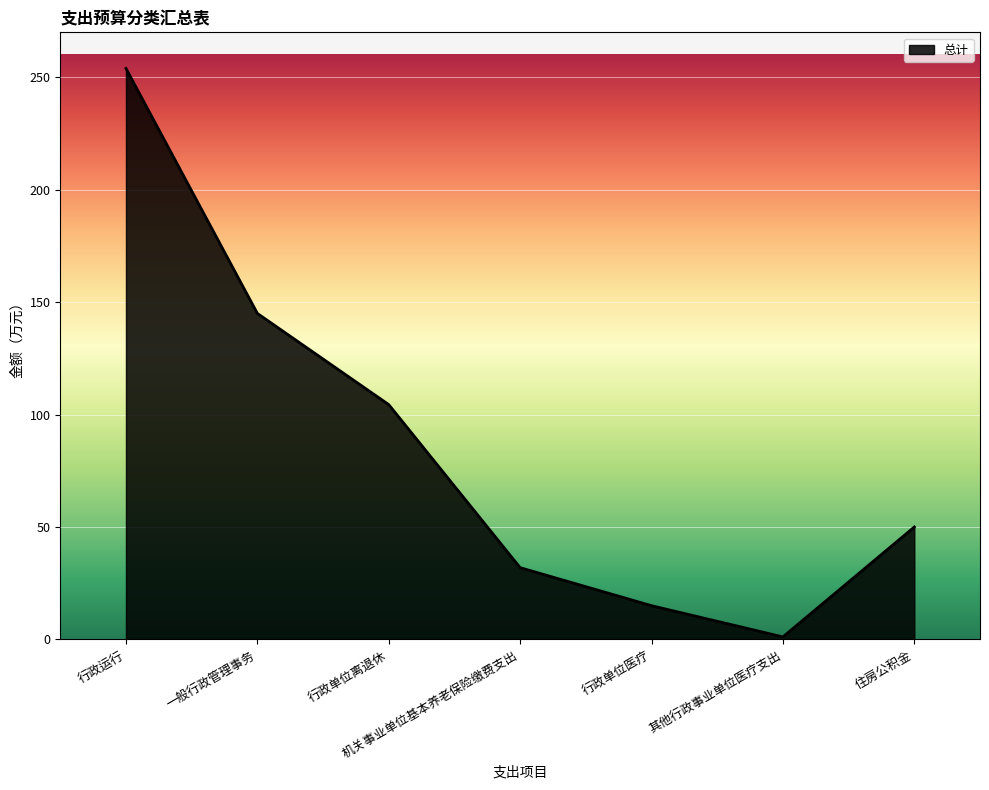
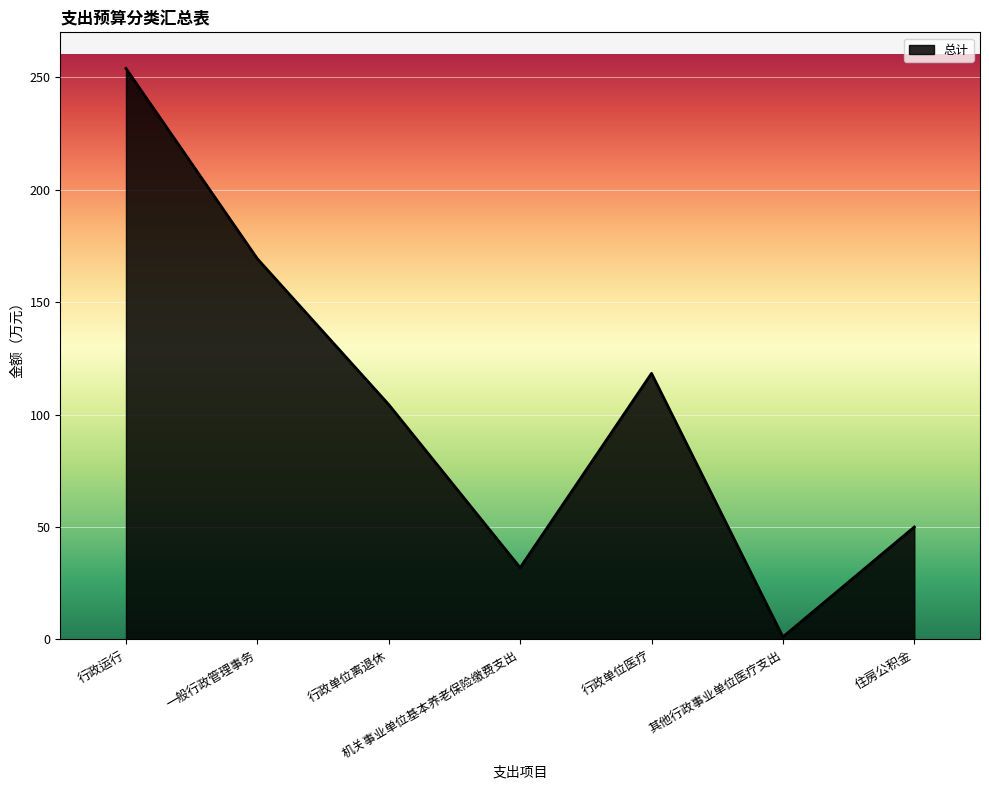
一般行政管理事务: 145 -> 169
行政单位医疗: 15 -> 118
